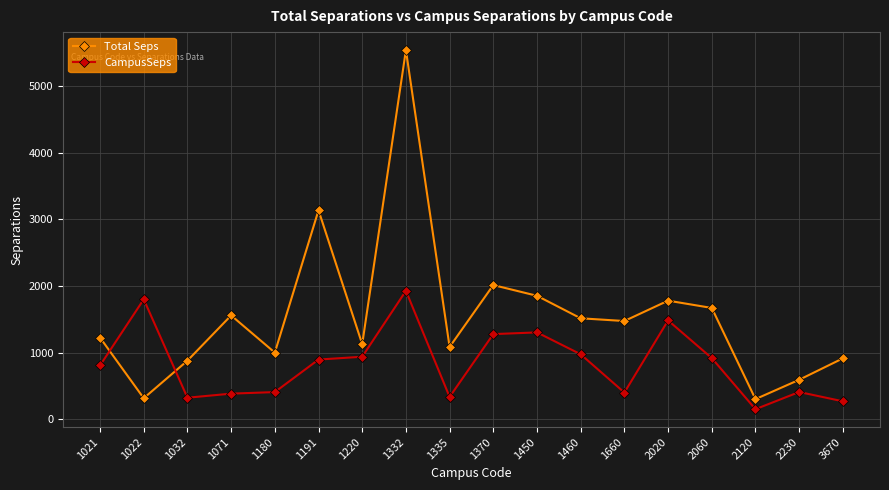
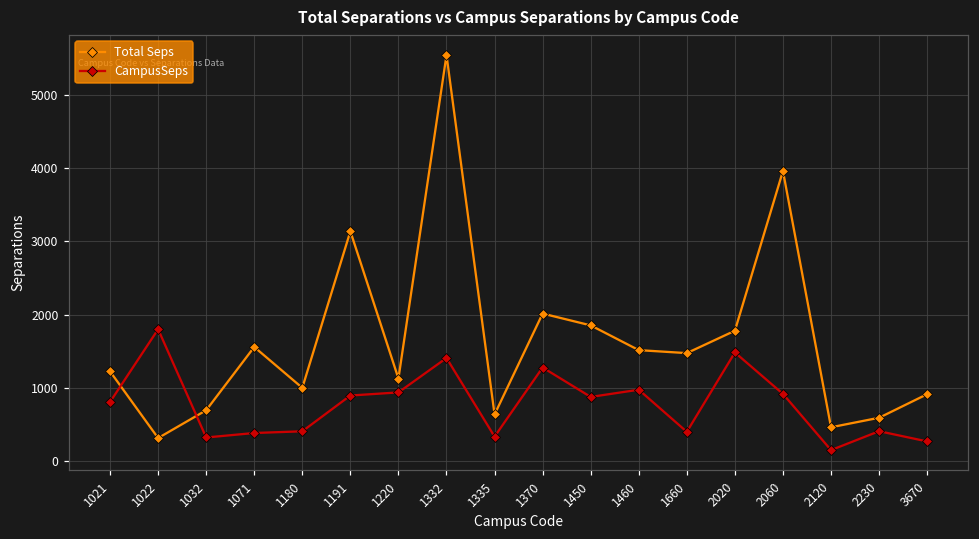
Total Seps, 1032: 900 -> 700
CampusSeps, 1332: 1900 -> 1400
Total Seps, 1335: 1100 -> 600
CampusSeps, 1450: 1300 -> 900
Total Seps, 2060: 1700 -> 4000
Total Seps, 2120: 300 -> 500
